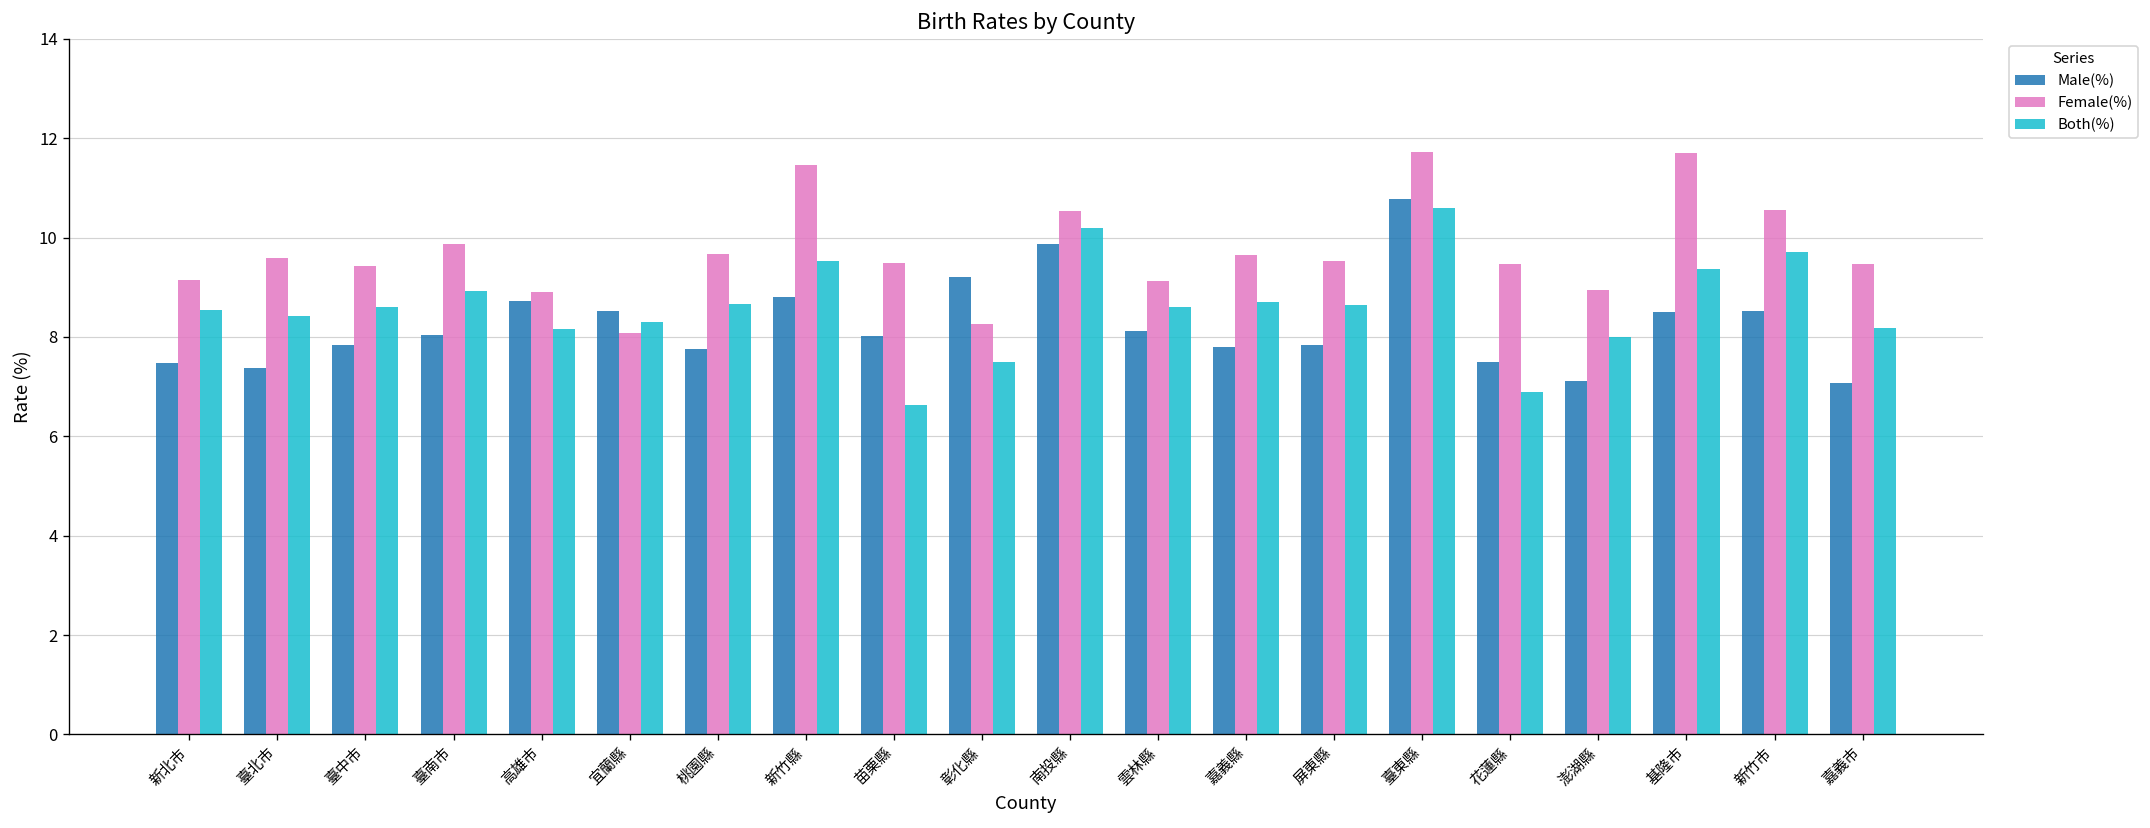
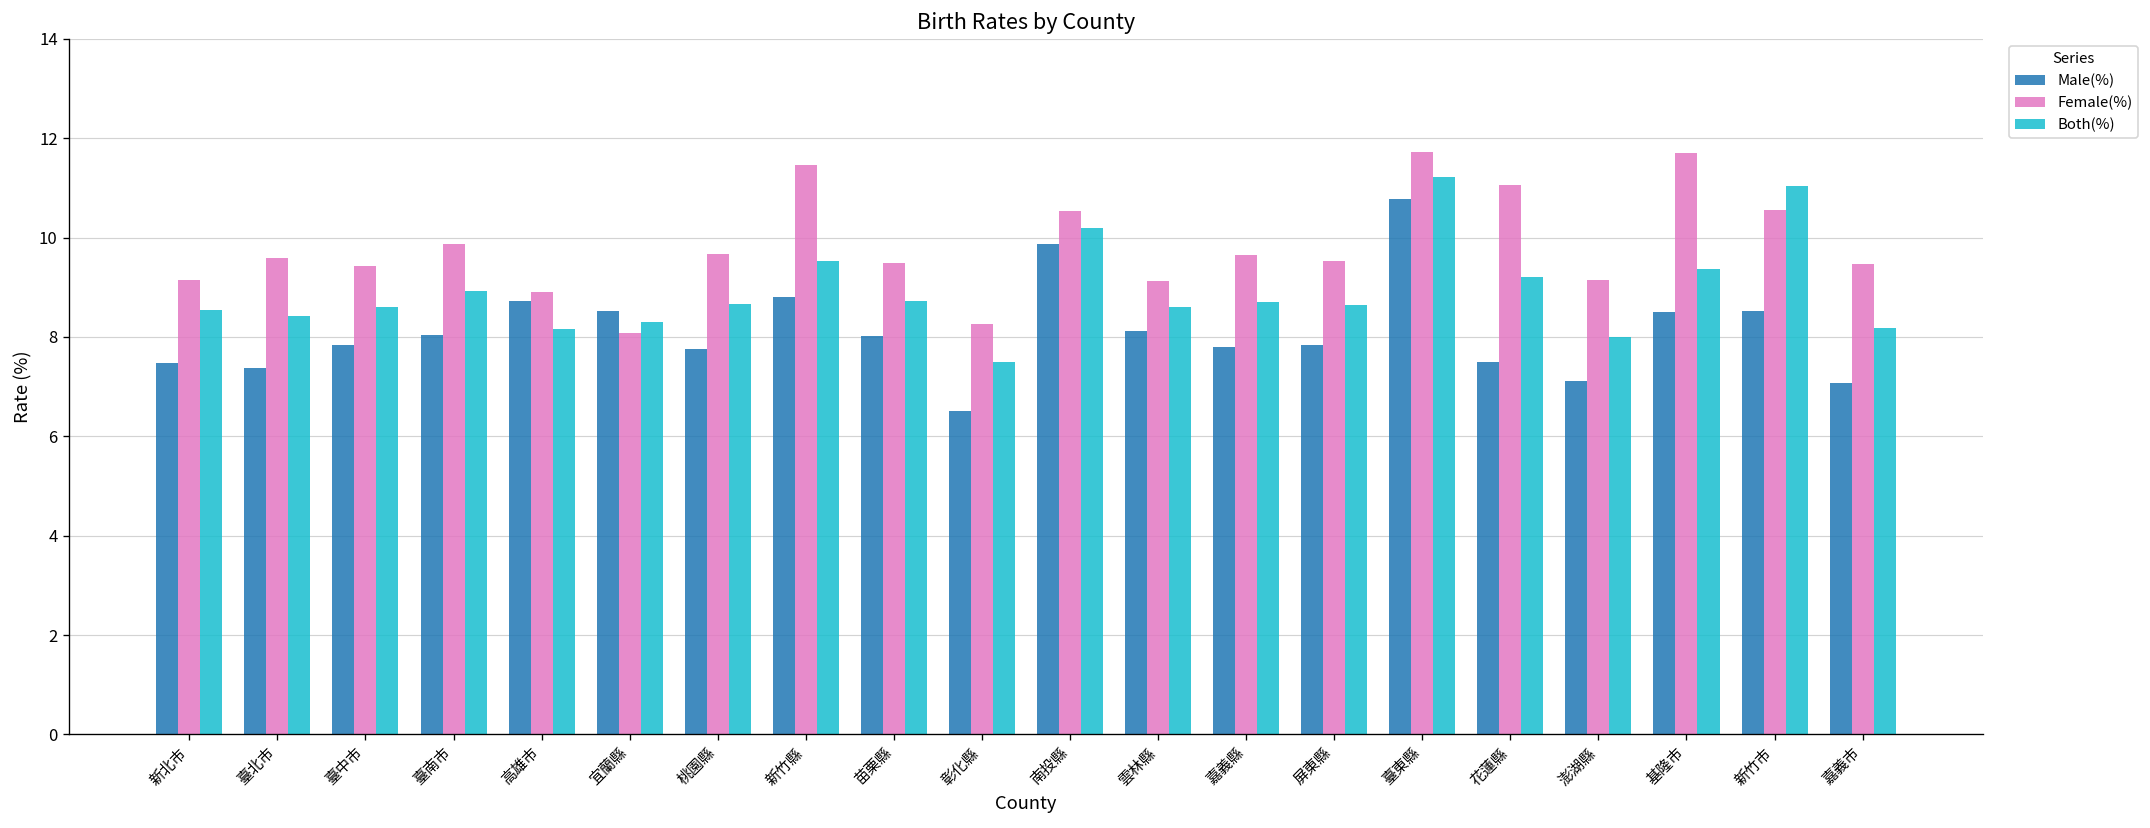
Both(%), 苗栗縣: 6.6 -> 8.7
Male(%), 彰化縣: 9.2 -> 6.5
Both(%), 臺東縣: 10.6 -> 11.2
Female(%), 花蓮縣: 9.5 -> 11.1
Both(%), 花蓮縣: 6.9 -> 9.2
Female(%), 澎湖縣: 8.9 -> 9.2
Both(%), 新竹市: 9.7 -> 11.0
